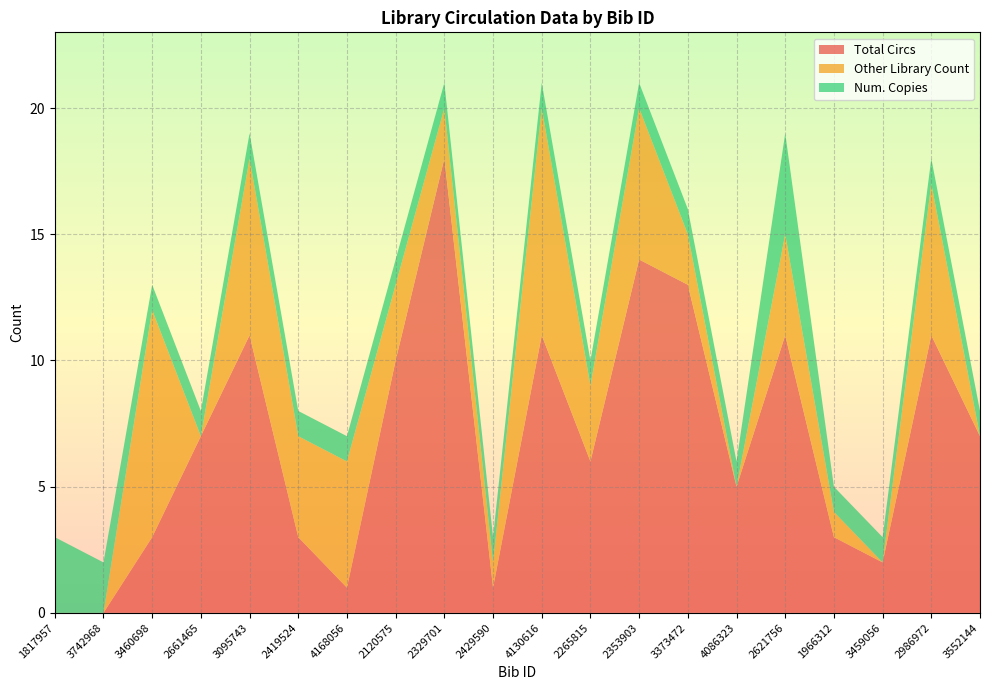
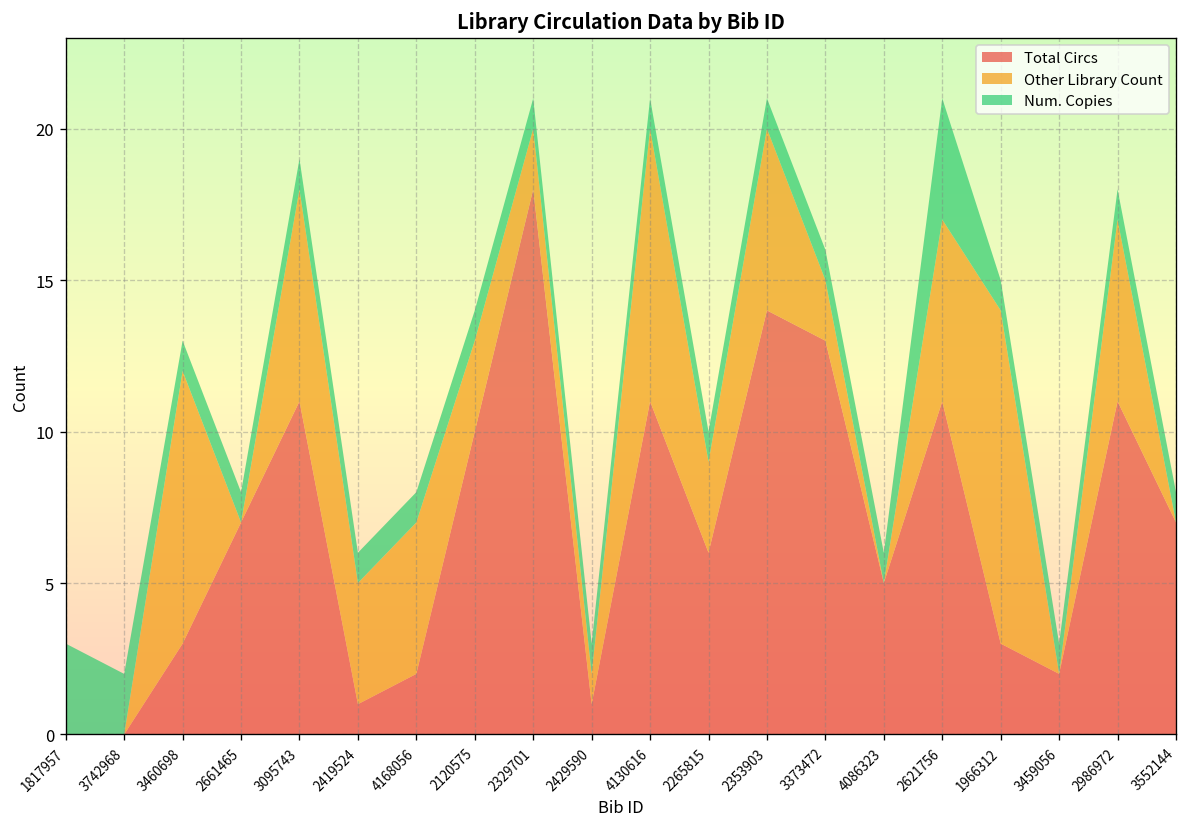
Total Circs, 2419524: 3 -> 1
Total Circs, 4168056: 1 -> 2
Other Library Count, 2621756: 4 -> 6
Other Library Count, 1966312: 1 -> 11
